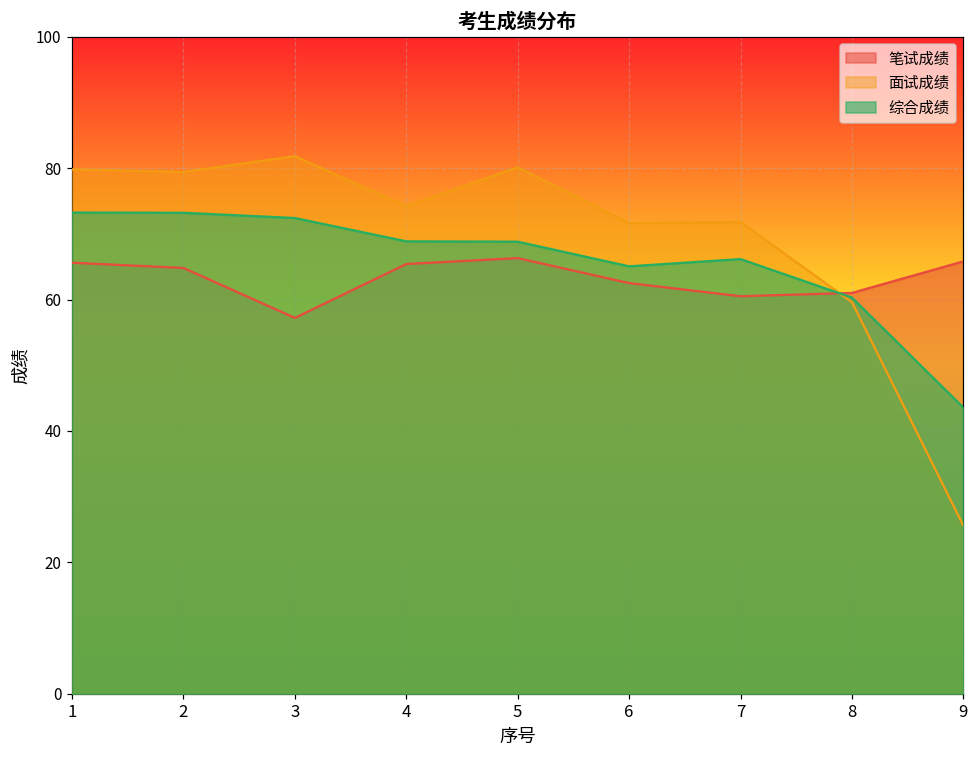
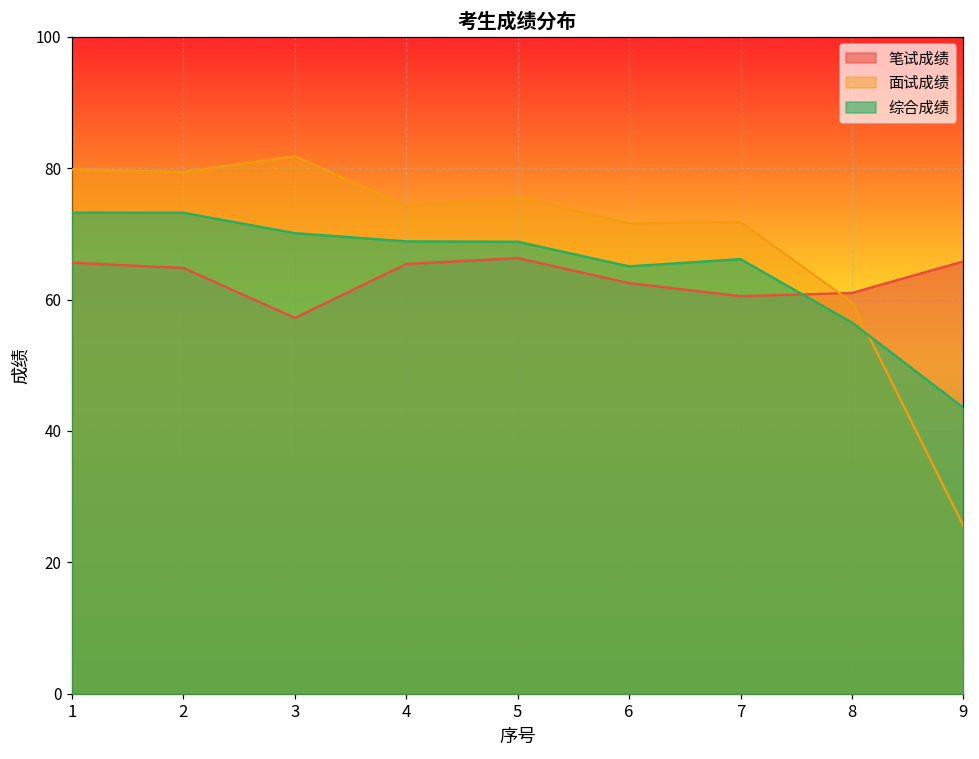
综合成绩, 3: 72 -> 70
面试成绩, 5: 80 -> 76
综合成绩, 8: 60 -> 57
